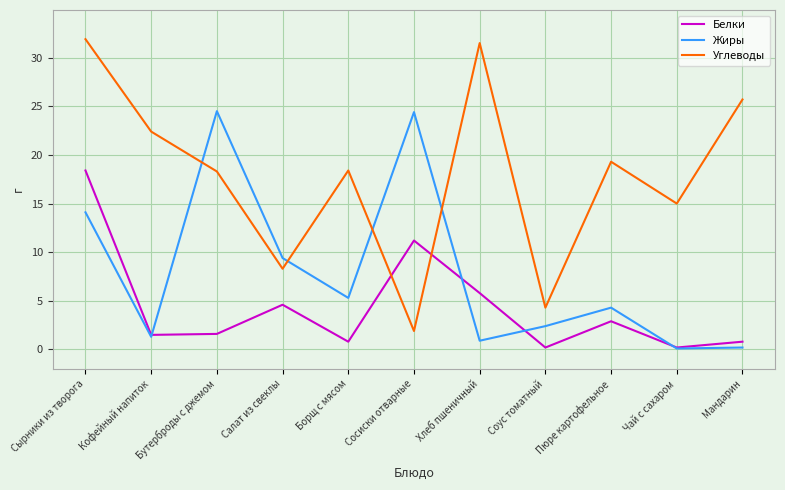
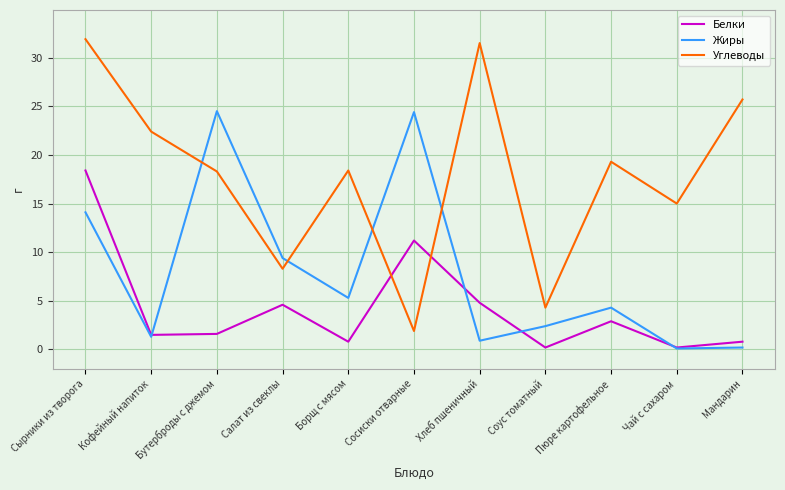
Белки, Хлеб пшеничный: 6 -> 5
